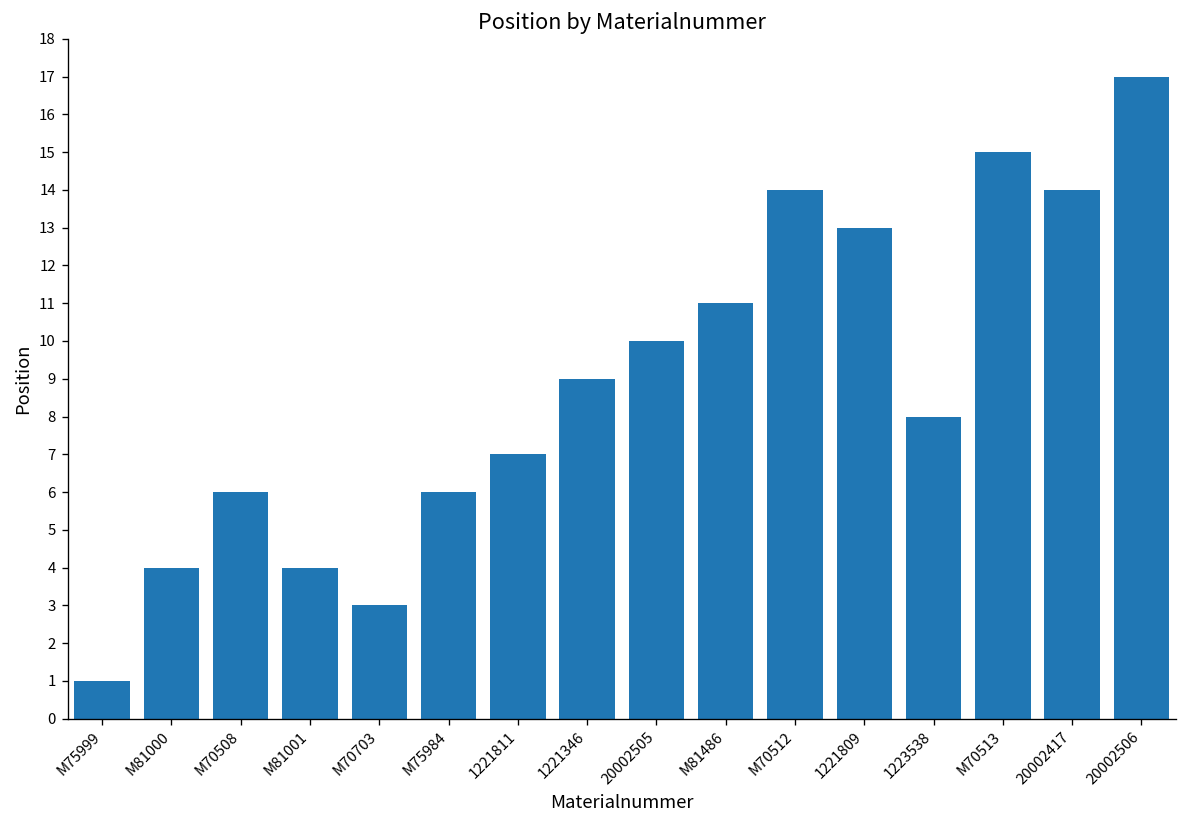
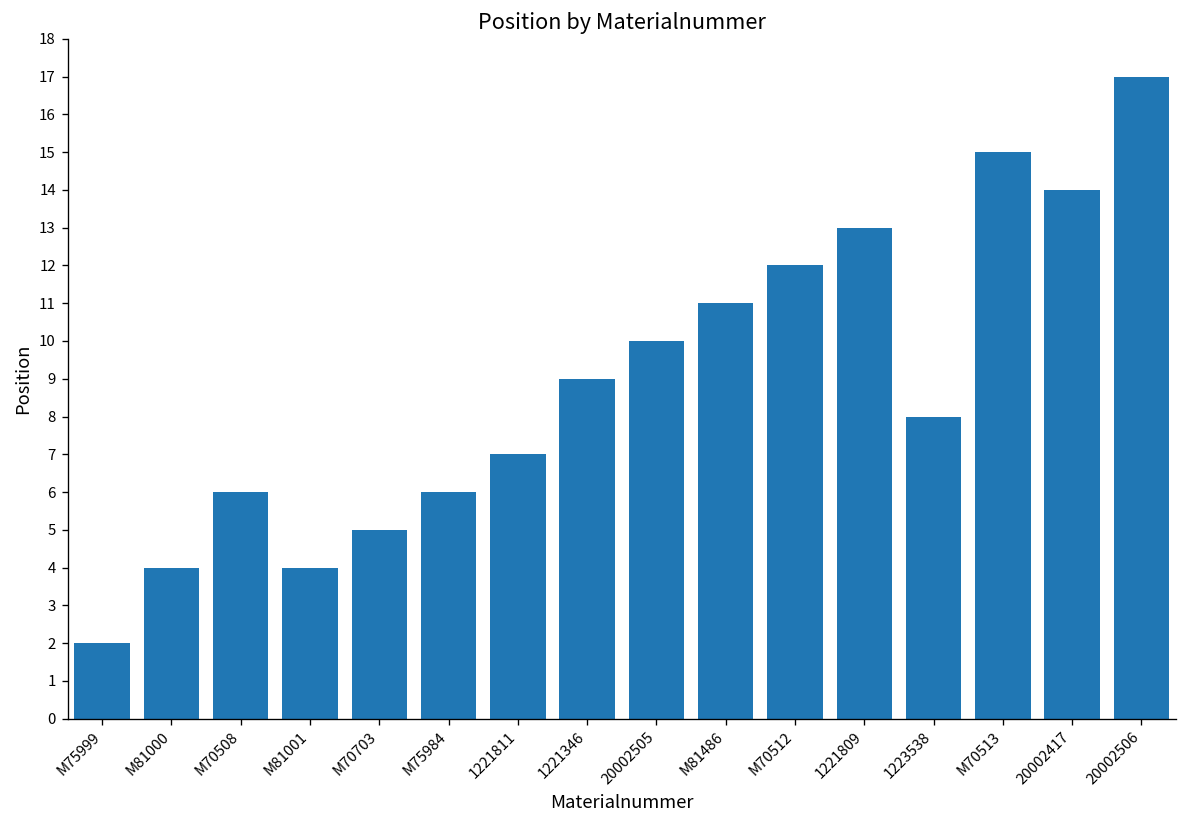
M75999: 1 -> 2
M70703: 3 -> 5
M70512: 14 -> 12
